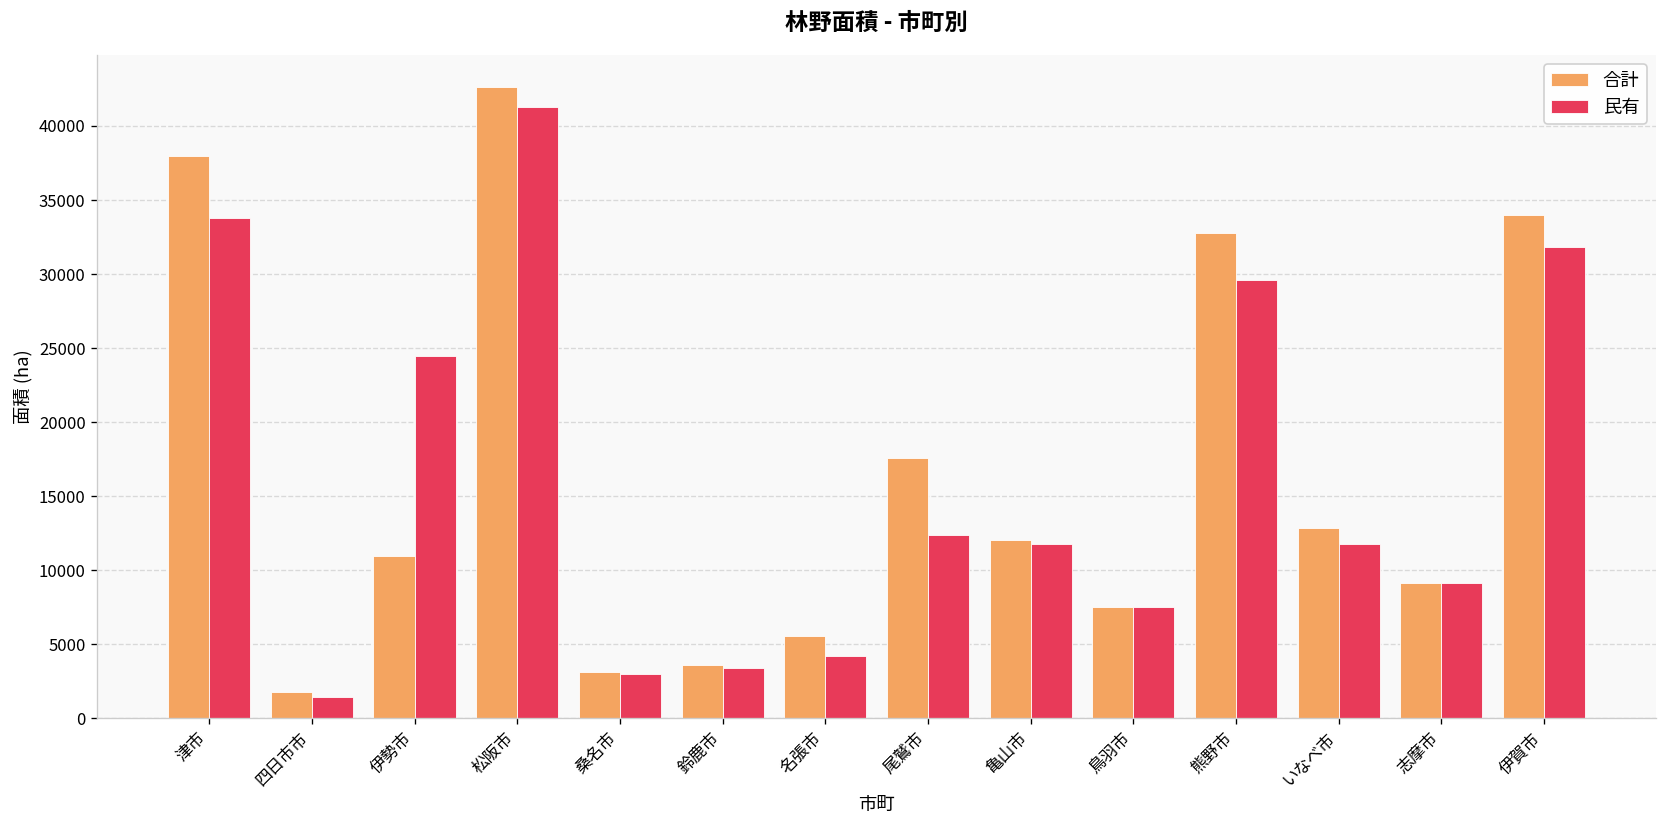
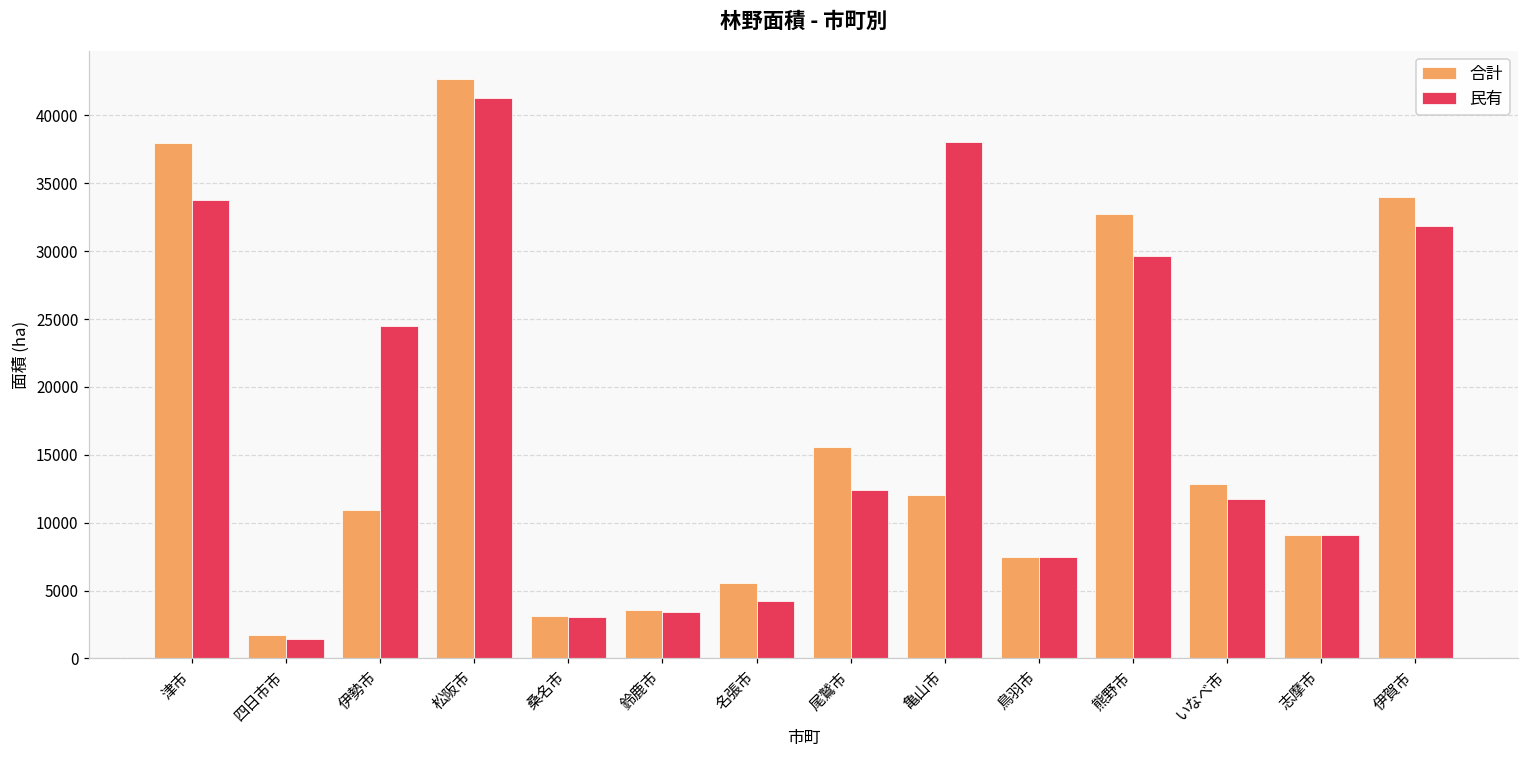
合計, 尾鷲市: 17600 -> 15600
民有, 亀山市: 11700 -> 38000
